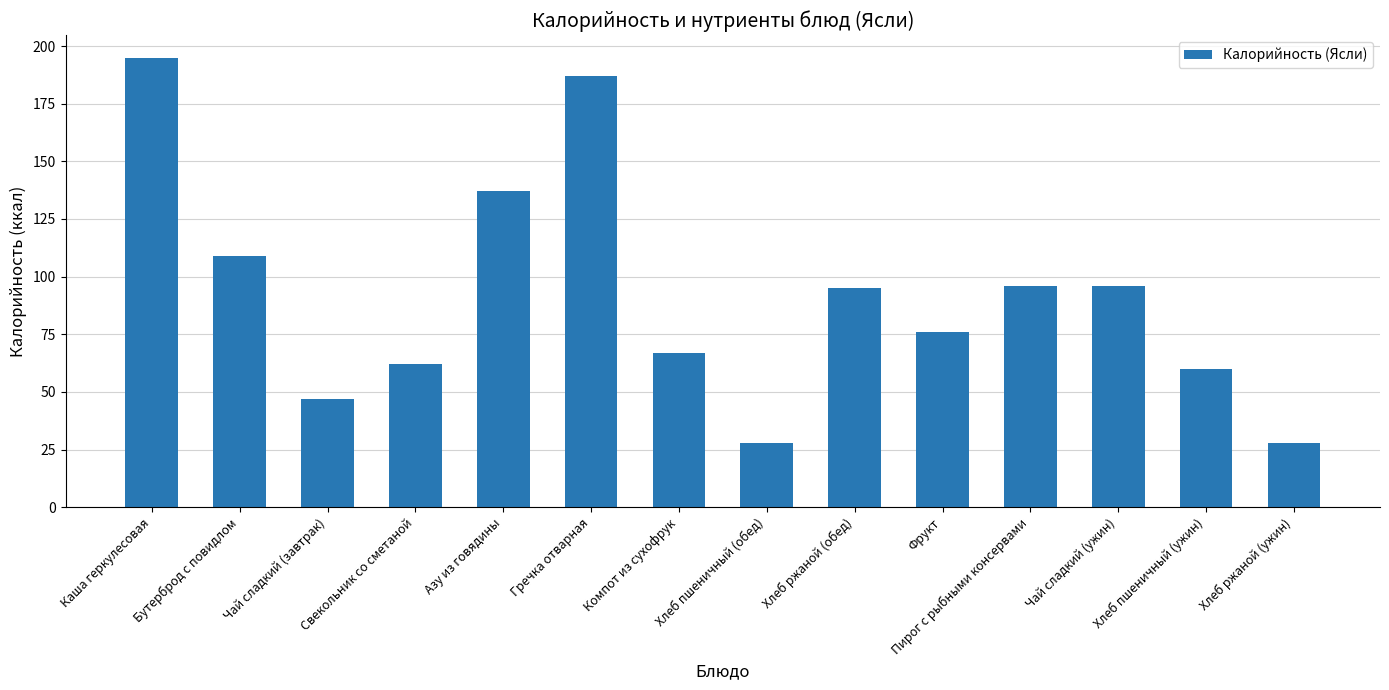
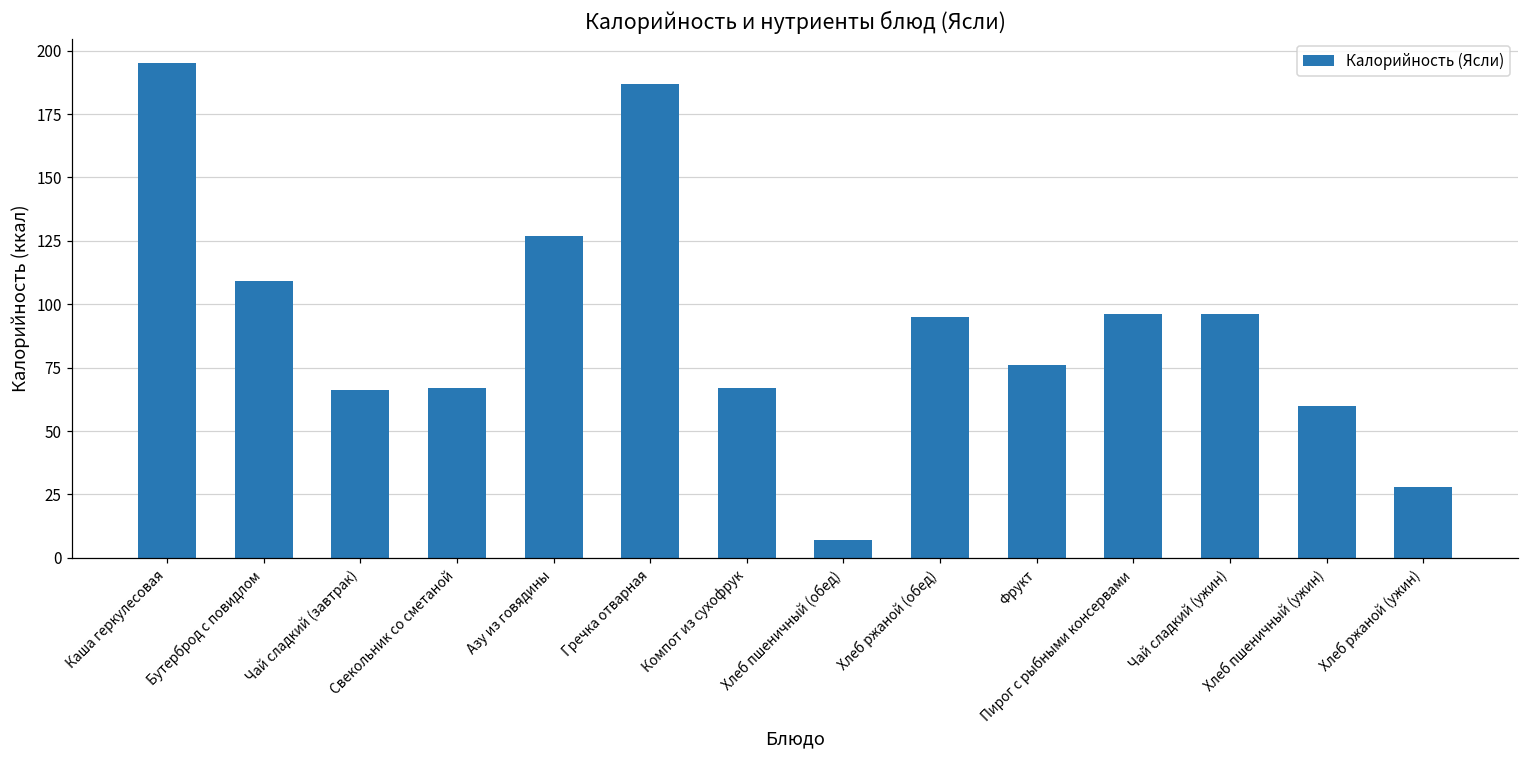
Чай сладкий (завтрак): 47 -> 66
Свекольник со сметаной: 62 -> 67
Азу из говядины: 137 -> 127
Хлеб пшеничный (обед): 28 -> 7
